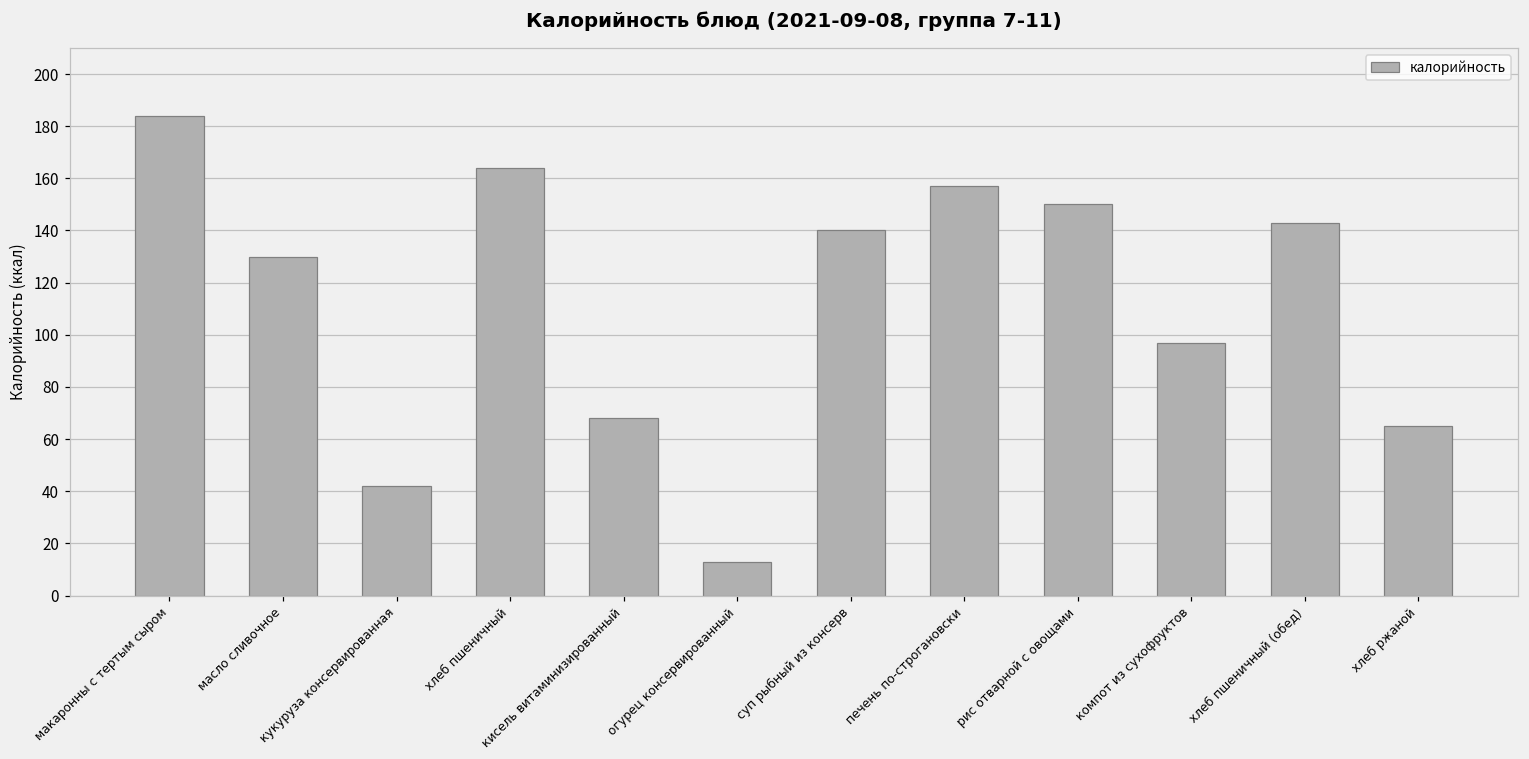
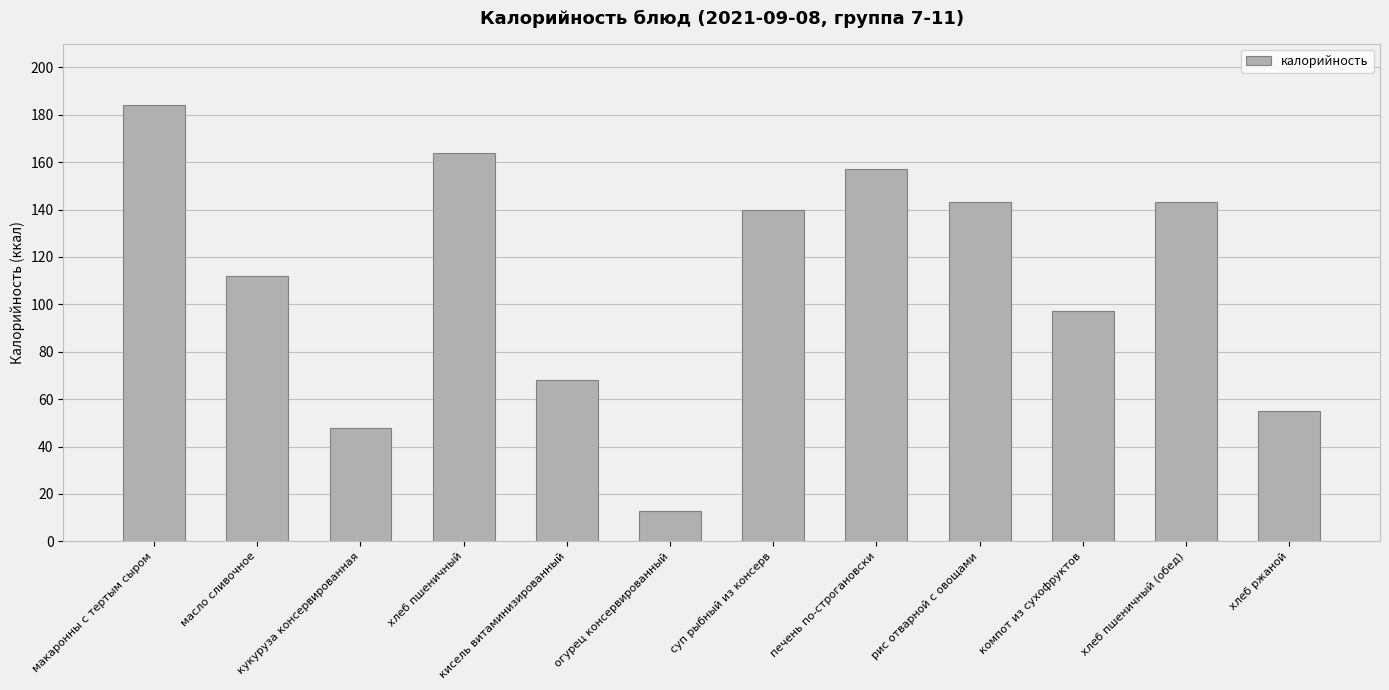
масло сливочное: 130 -> 112
кукуруза консервированная: 42 -> 48
рис отварной с овощами: 150 -> 143
хлеб ржаной: 65 -> 55
